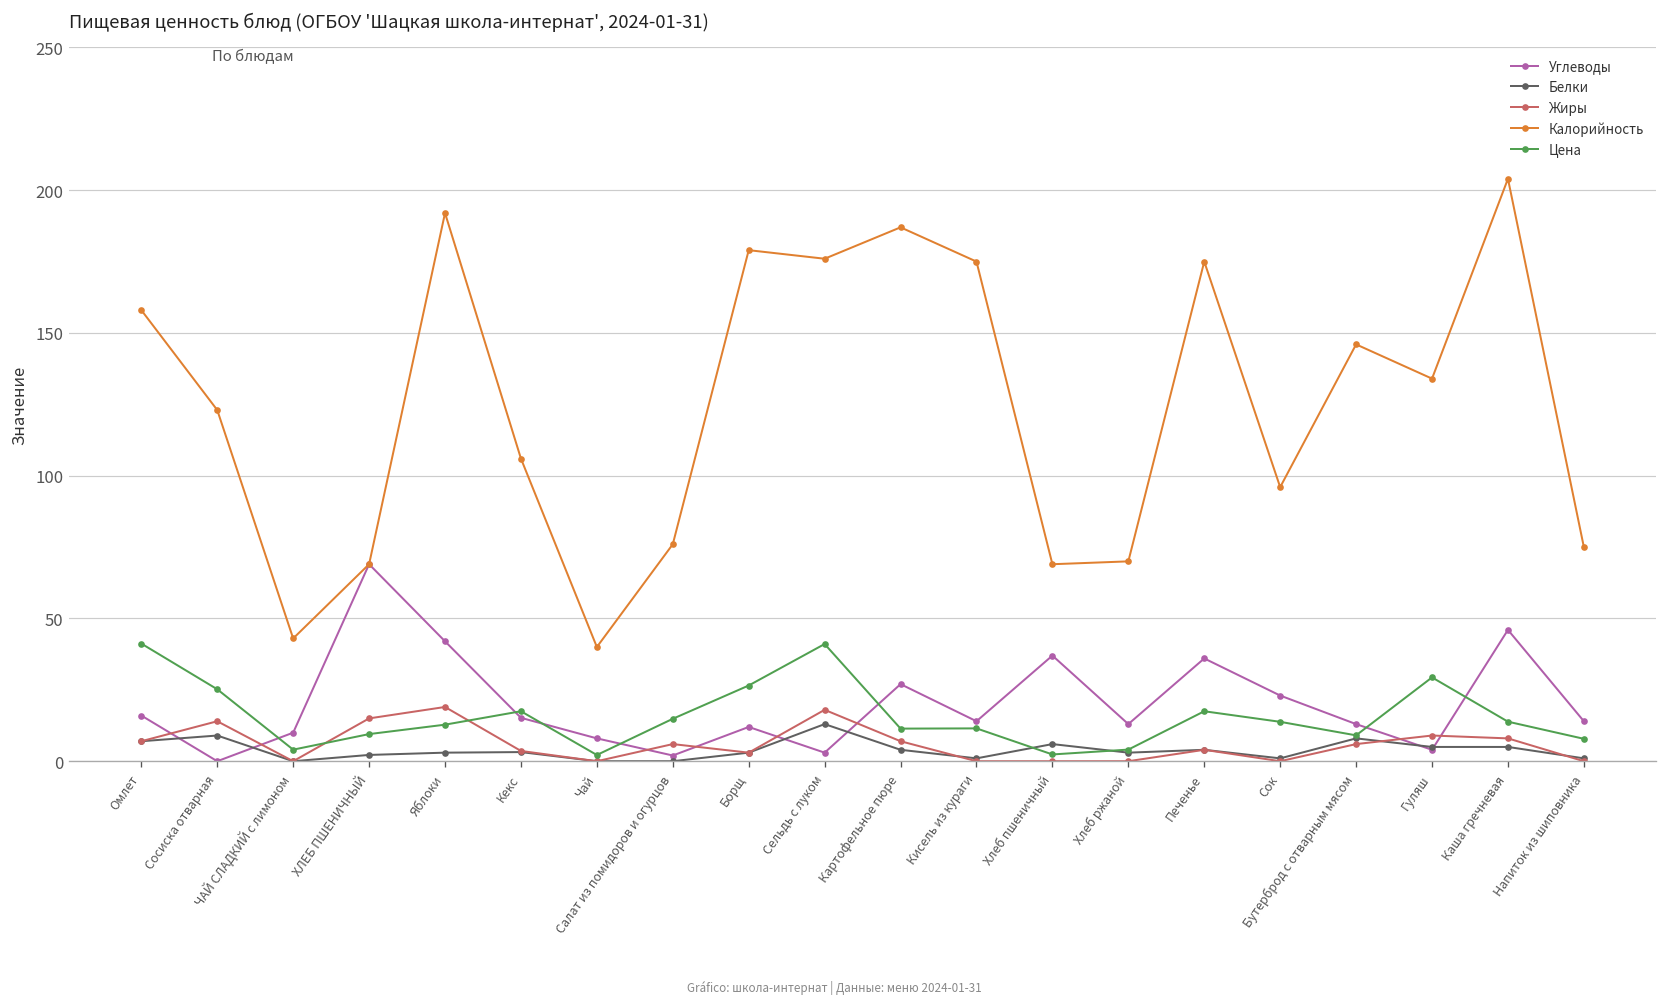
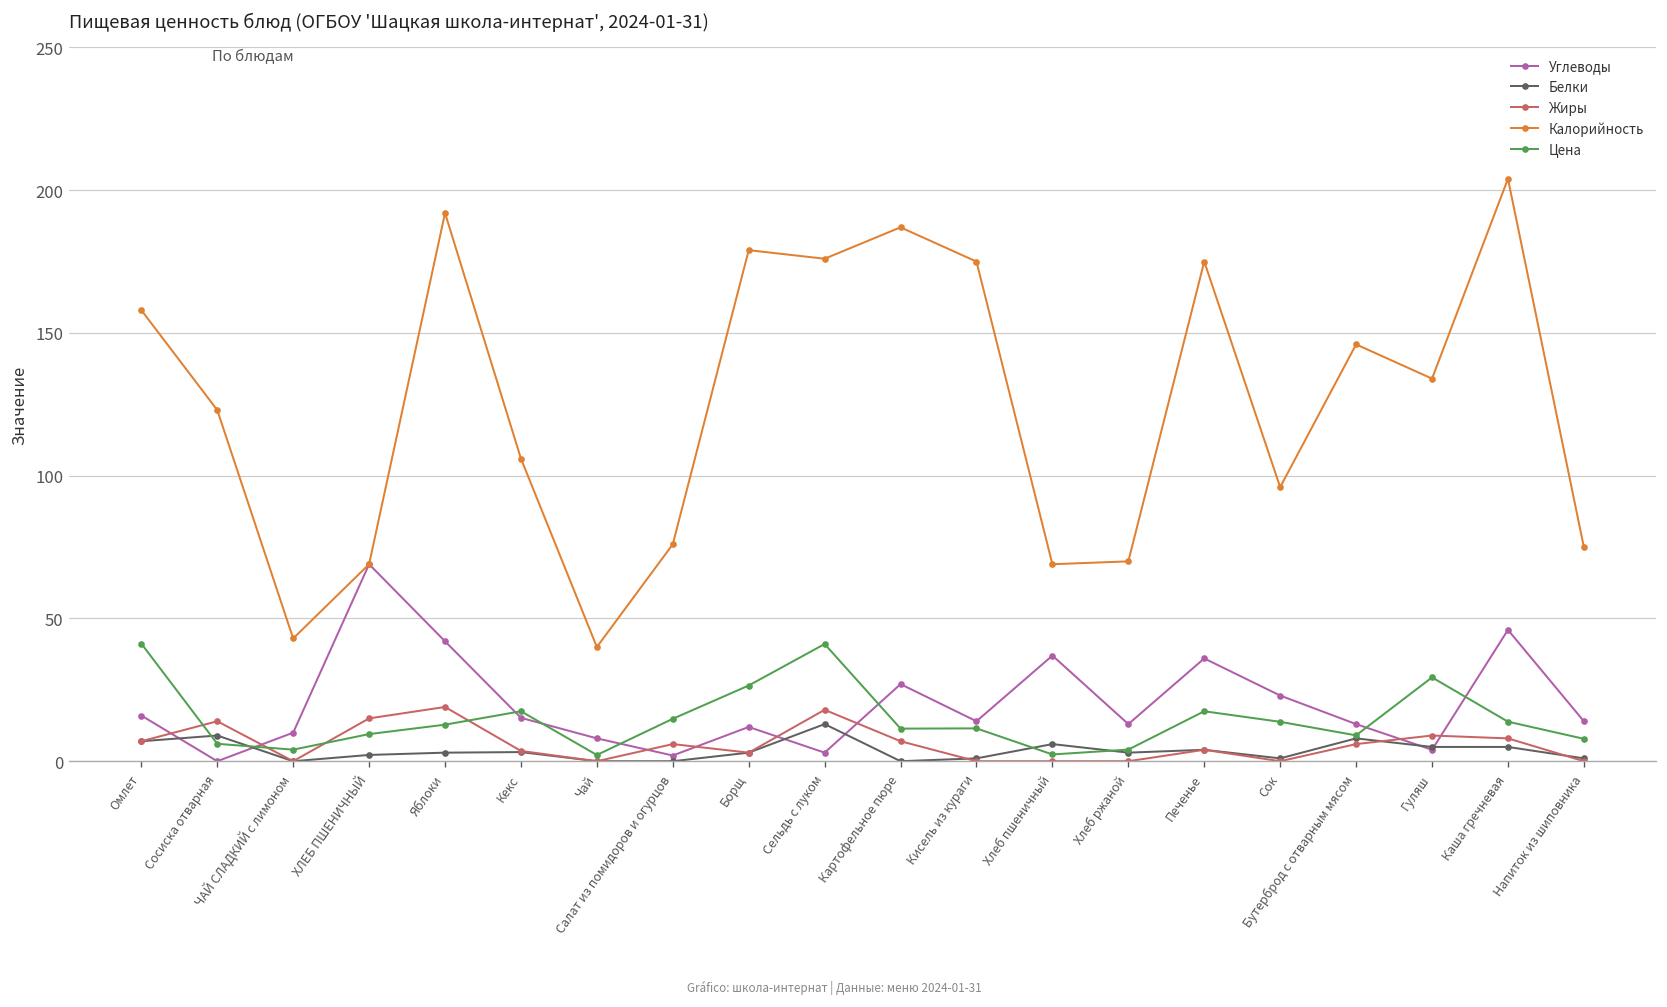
Цена, Сосиска отварная: 25 -> 6
Белки, Картофельное пюре: 4 -> 0
